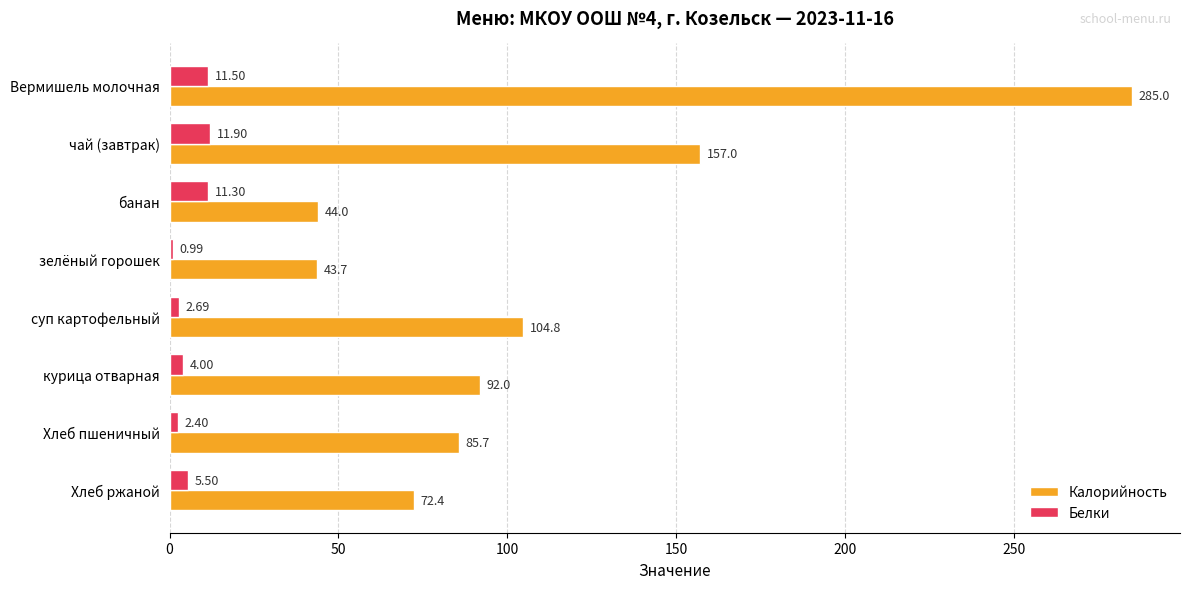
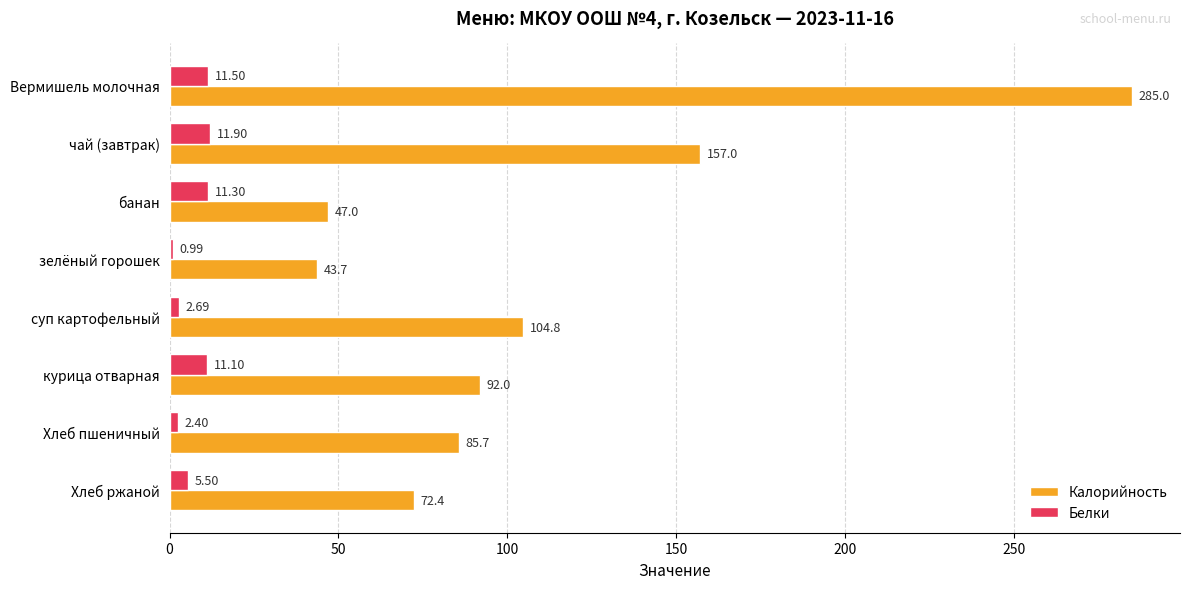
Калорийность, банан: 44.0 -> 47.0
Белки, курица отварная: 4.00 -> 11.10
